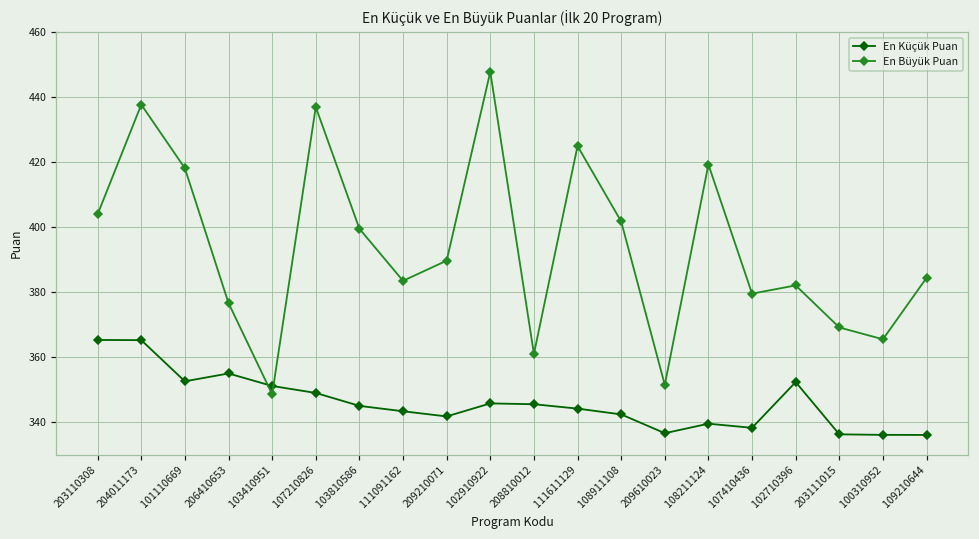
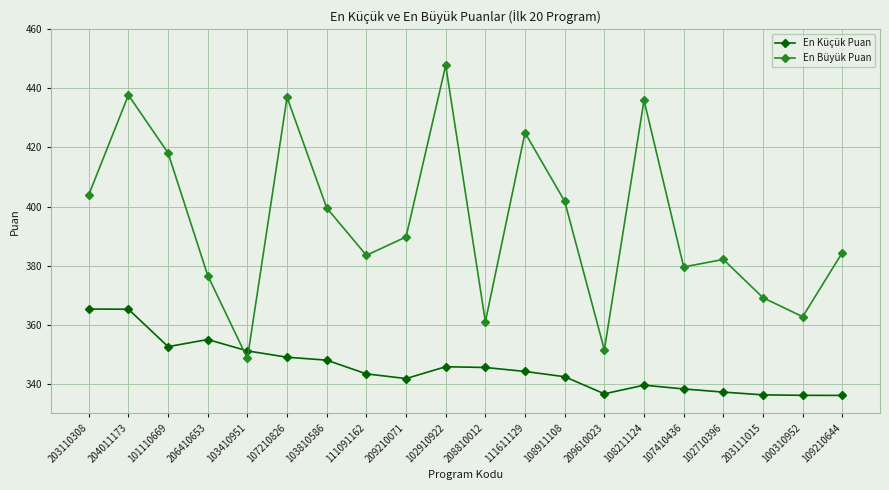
En Küçük Puan, 103810586: 345 -> 348
En Büyük Puan, 108211124: 419 -> 436
En Küçük Puan, 102710396: 352 -> 337
En Büyük Puan, 100310952: 366 -> 363
